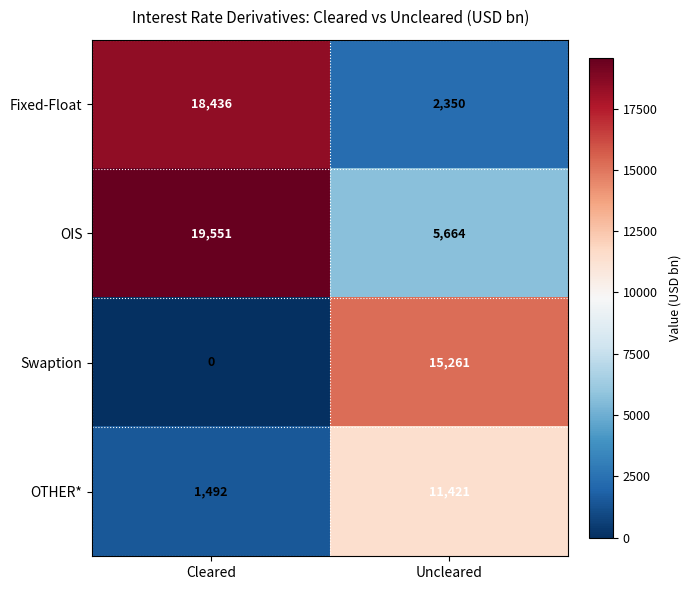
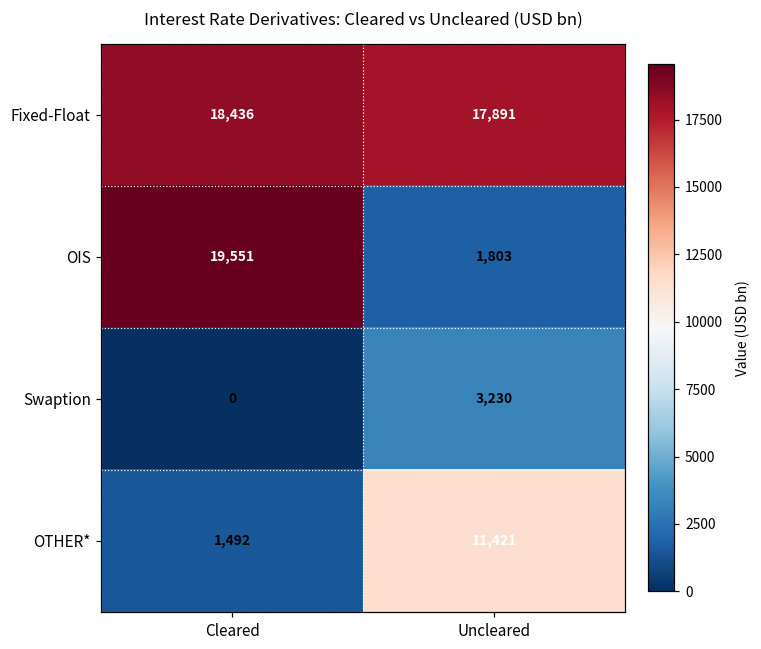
Fixed-Float, Uncleared: 2,350 -> 17,891
OIS, Uncleared: 5,664 -> 1,803
Swaption, Uncleared: 15,261 -> 3,230
